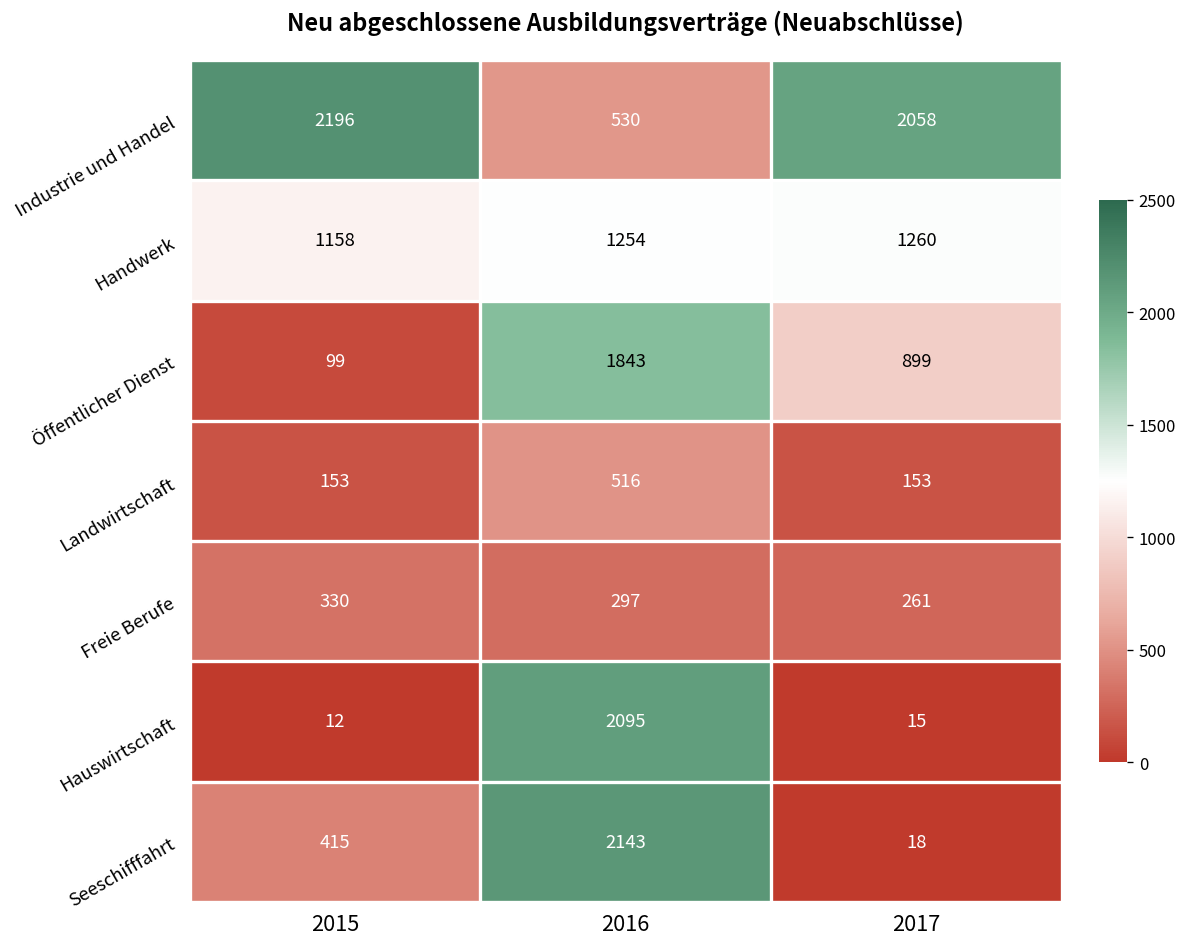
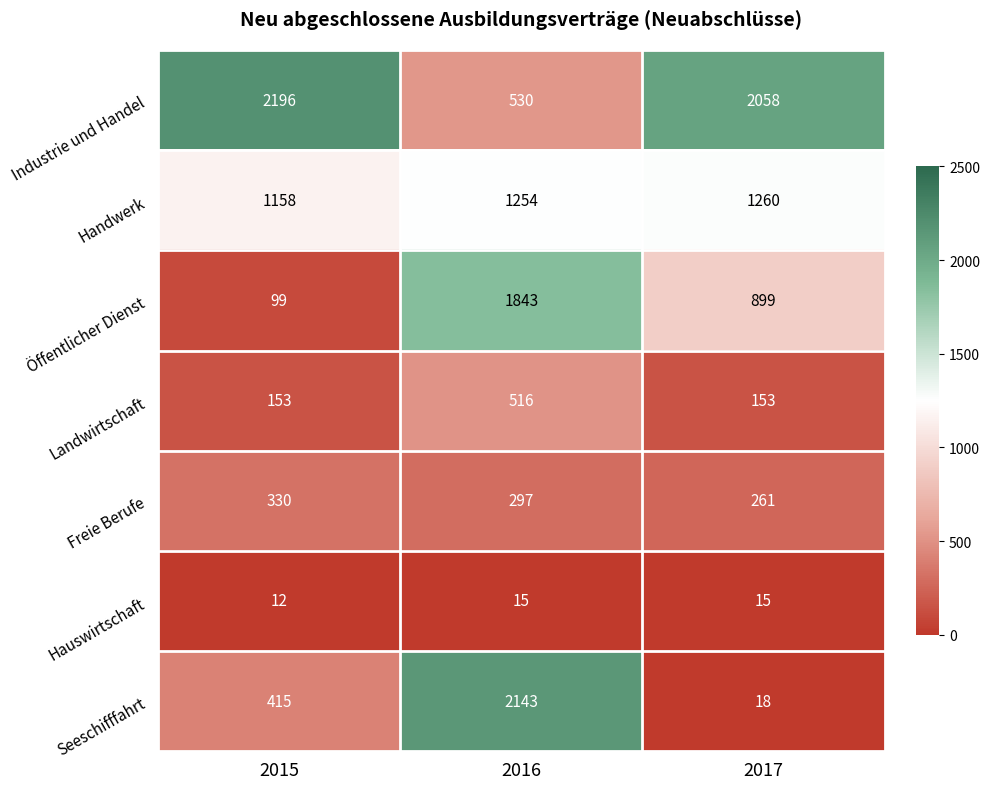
Hauswirtschaft, 2016: 2095 -> 15
